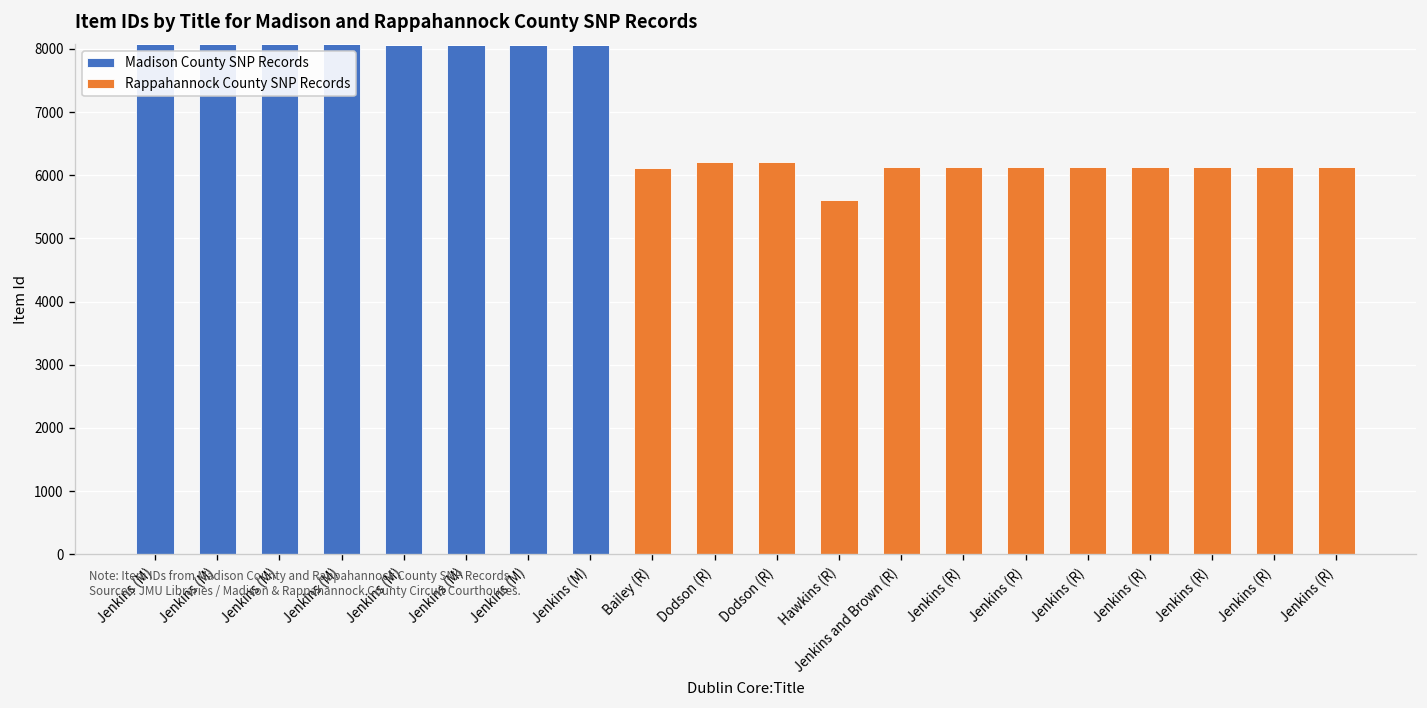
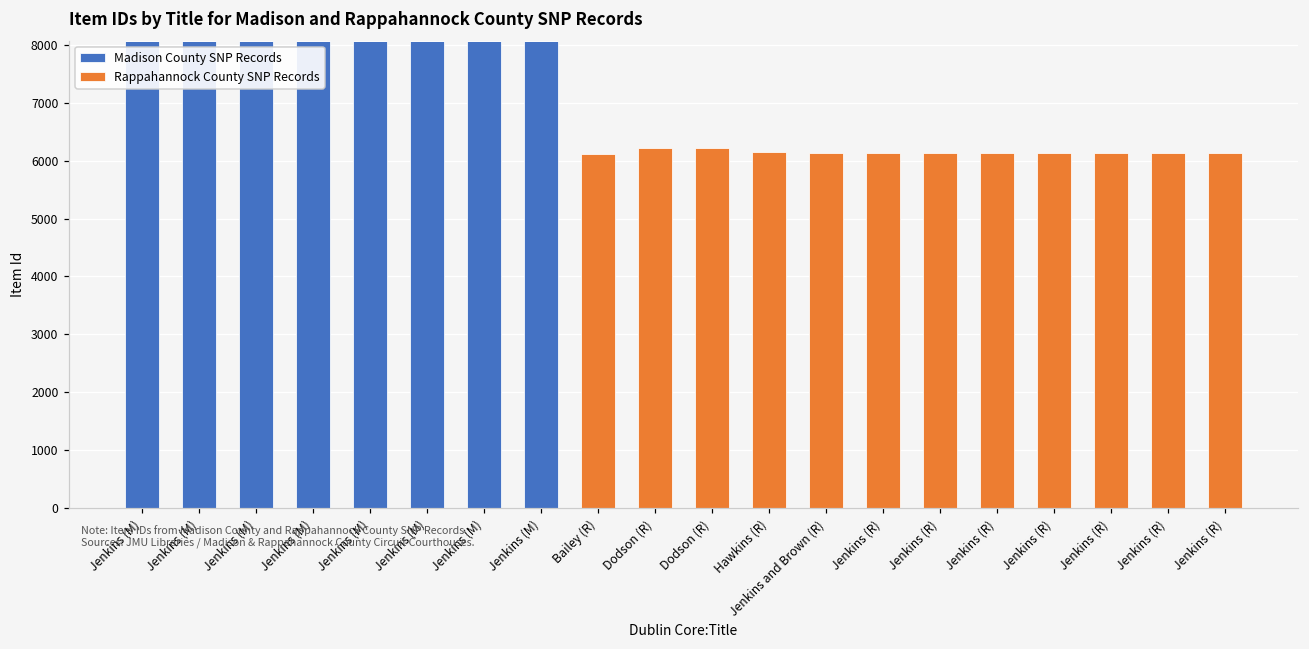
Rappahannock County SNP Records, Hawkins (R): 5600 -> 6100
